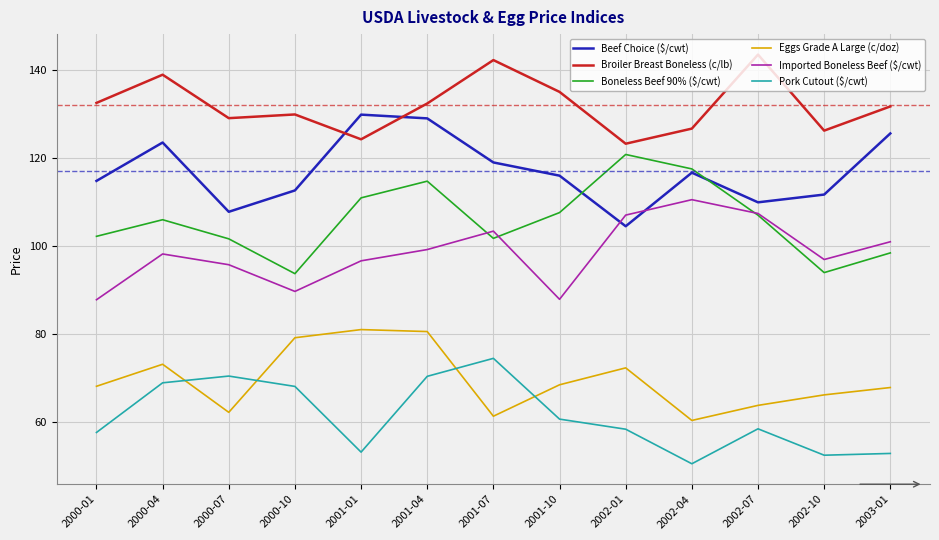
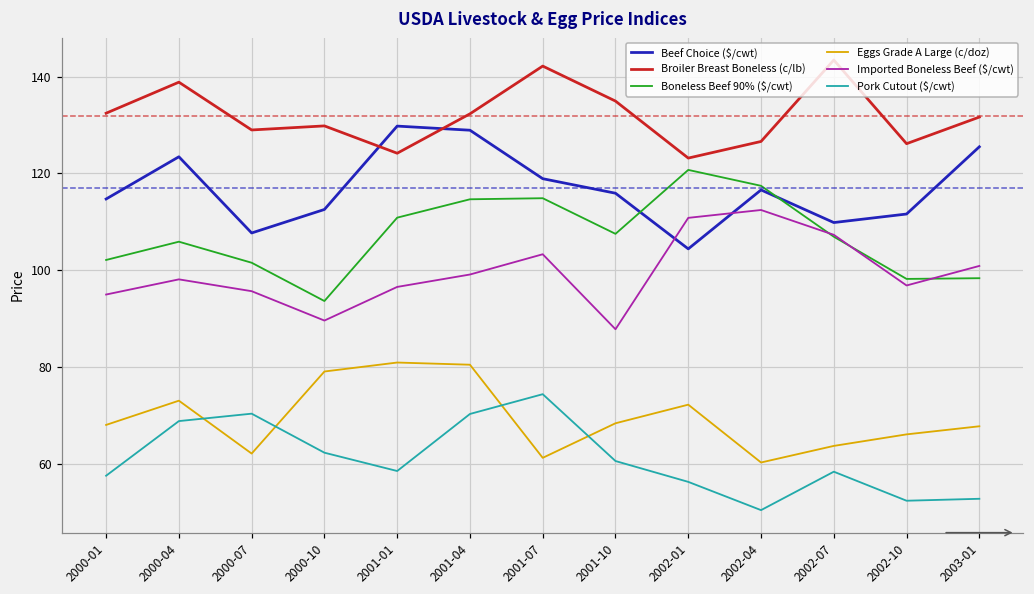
Imported Boneless Beef ($/cwt), 2000-01: 88 -> 95
Pork Cutout ($/cwt), 2000-10: 68 -> 62
Pork Cutout ($/cwt), 2001-01: 53 -> 59
Boneless Beef 90% ($/cwt), 2001-07: 102 -> 115
Imported Boneless Beef ($/cwt), 2002-01: 107 -> 111
Pork Cutout ($/cwt), 2002-01: 58 -> 56
Imported Boneless Beef ($/cwt), 2002-04: 110 -> 112
Boneless Beef 90% ($/cwt), 2002-10: 94 -> 98
